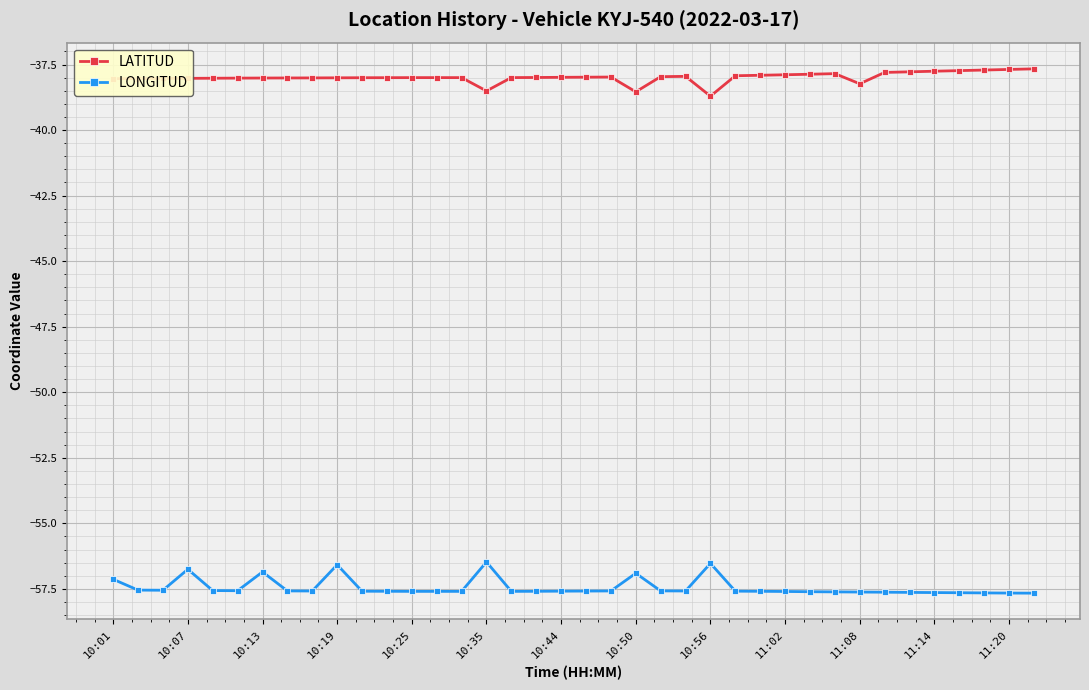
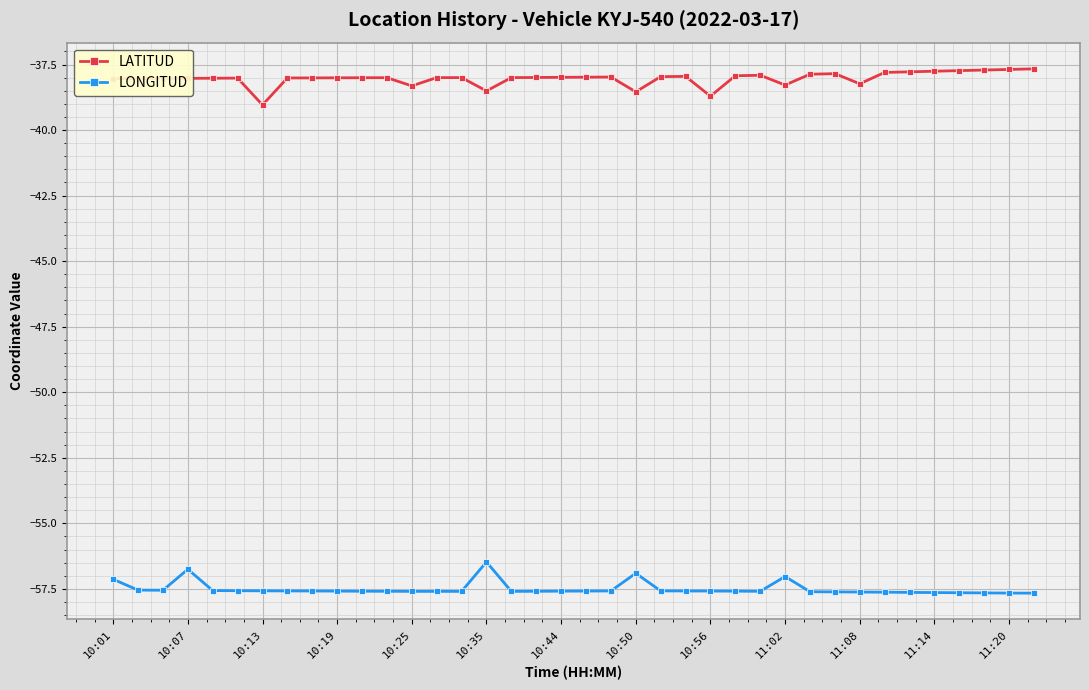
LATITUD, 10:13: -38.0 -> -39.0
LONGITUD, 10:13: -56.9 -> -57.6
LONGITUD, 10:19: -56.6 -> -57.6
LATITUD, 10:25: -38.0 -> -38.3
LONGITUD, 10:56: -56.5 -> -57.6
LATITUD, 11:02: -37.9 -> -38.3
LONGITUD, 11:02: -57.6 -> -57.0
